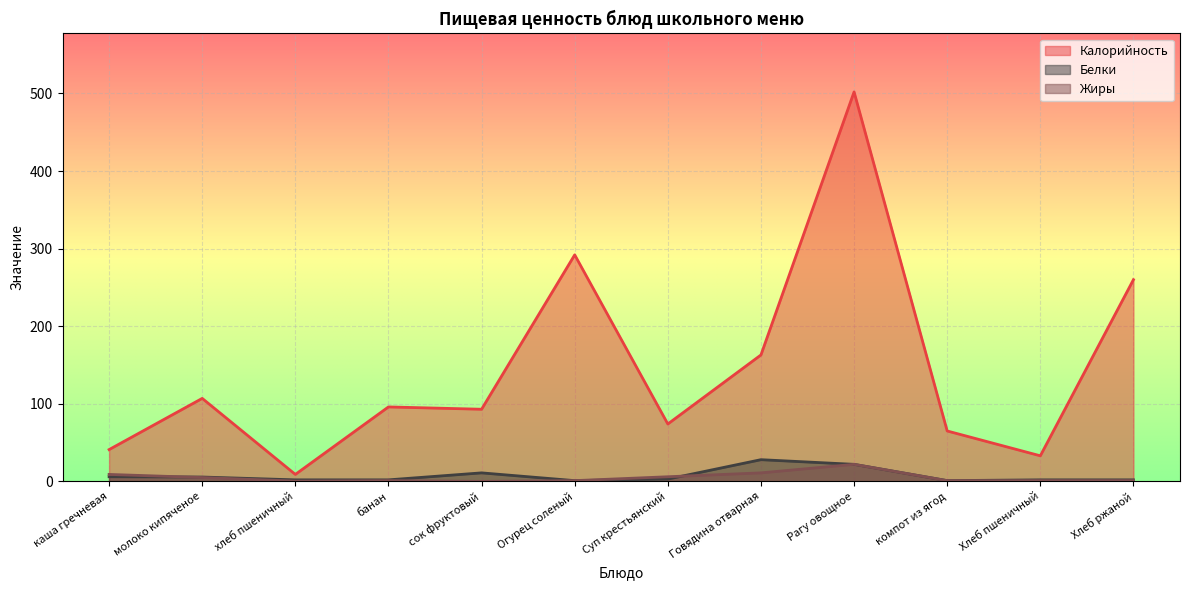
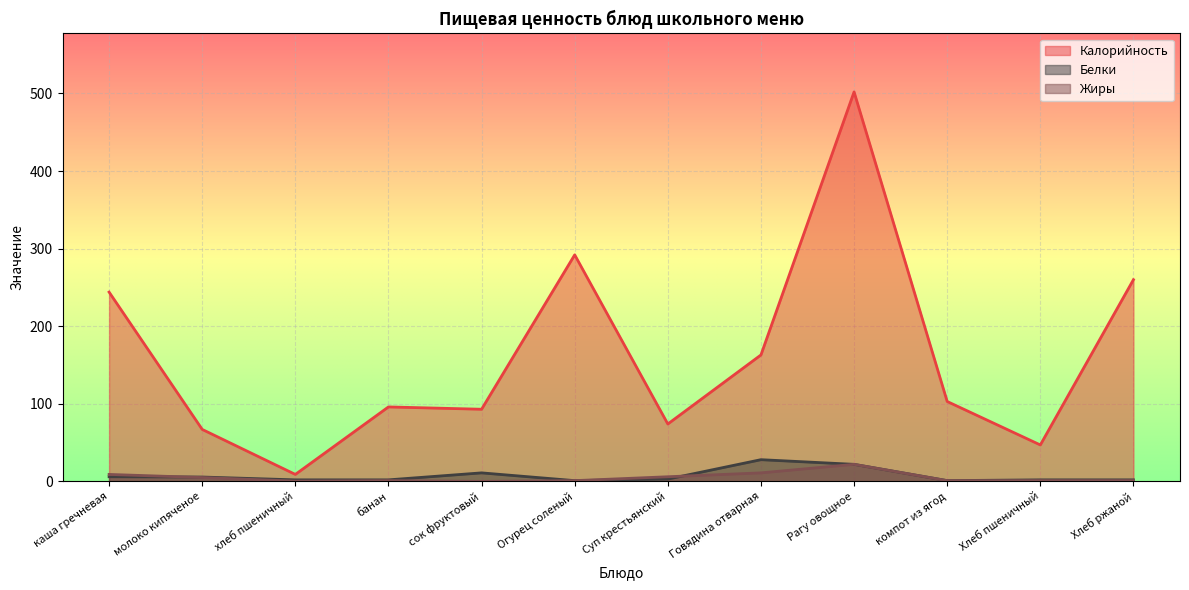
Калорийность, каша гречневая: 40 -> 240
Калорийность, молоко кипяченое: 110 -> 70
Калорийность, компот из ягод: 70 -> 100
Калорийность, Хлеб пшеничный: 30 -> 50
